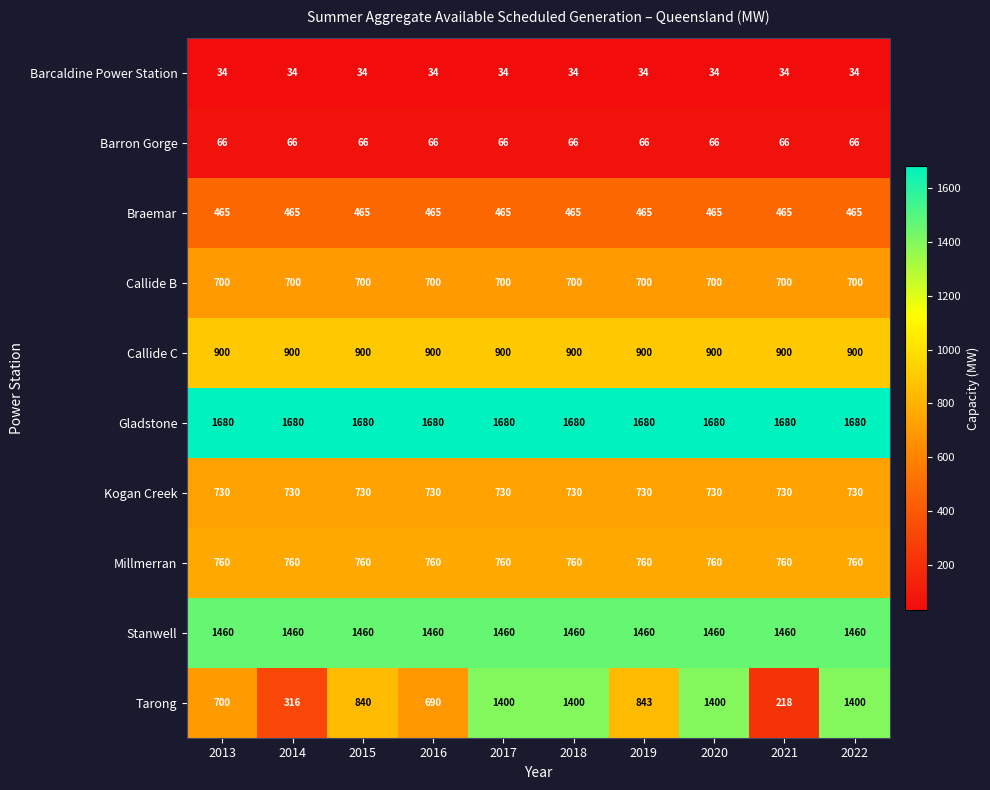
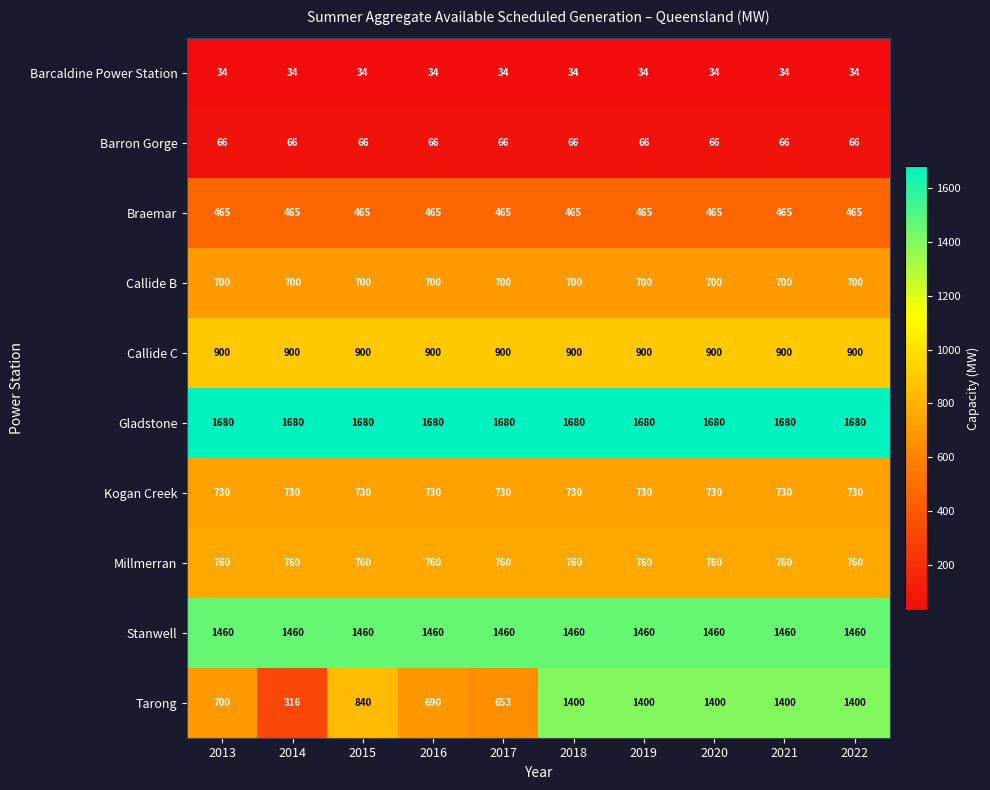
Tarong, 2017: 1400 -> 653
Tarong, 2019: 843 -> 1400
Tarong, 2021: 218 -> 1400
